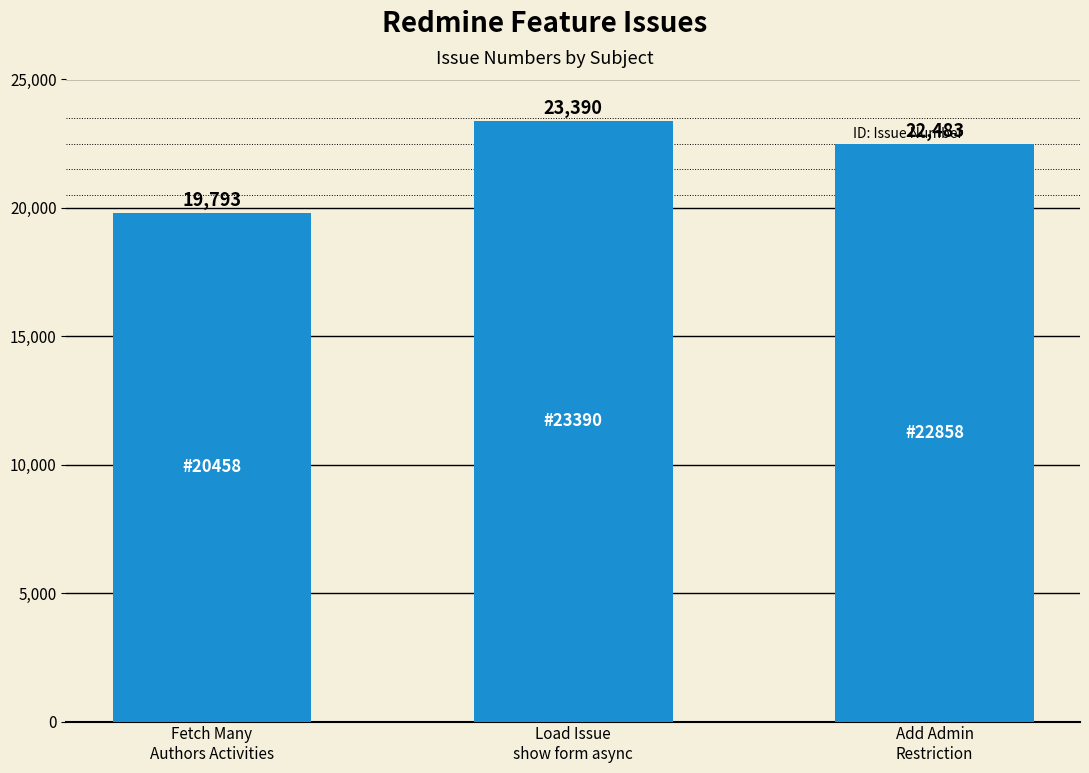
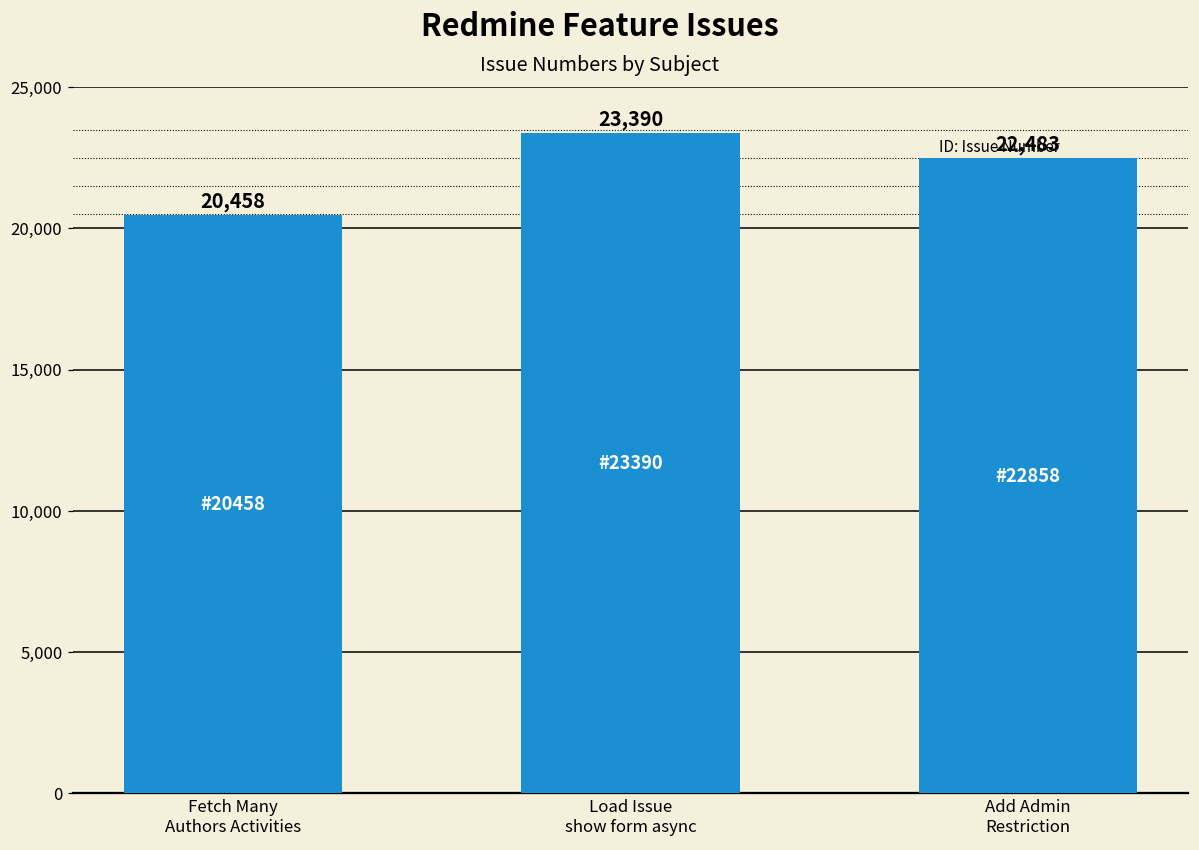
Fetch Many Authors Activities: 19,793 -> 20,458
